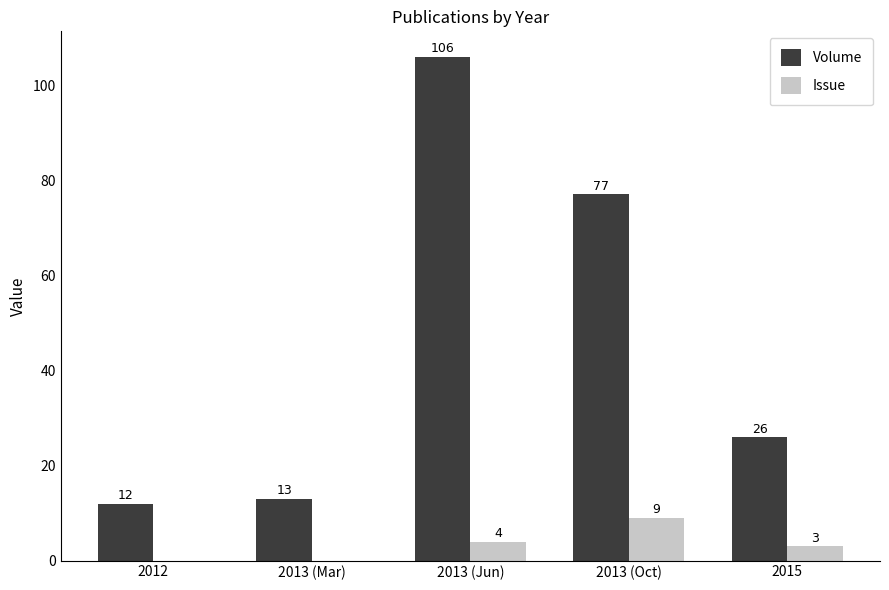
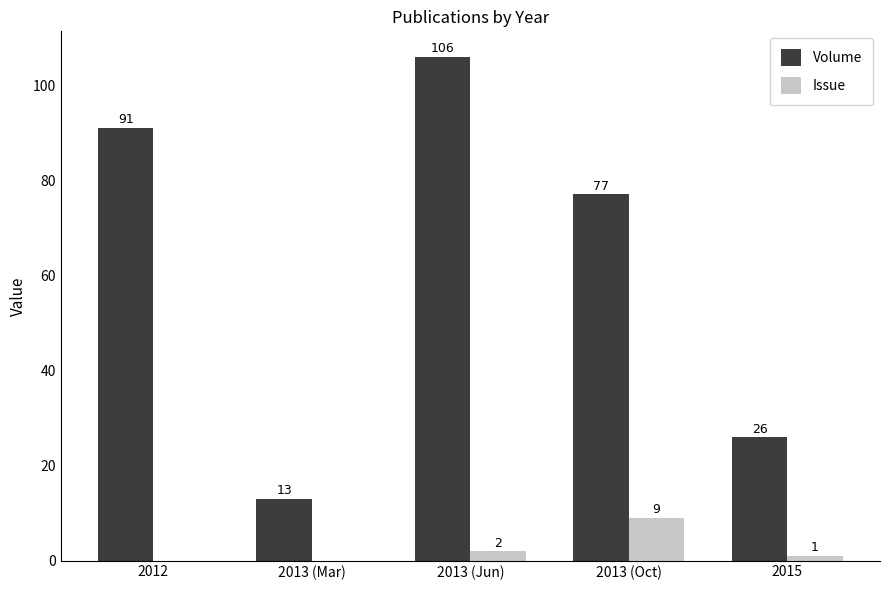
Volume, 2012: 12 -> 91
Issue, 2013 (Jun): 4 -> 2
Issue, 2015: 3 -> 1
